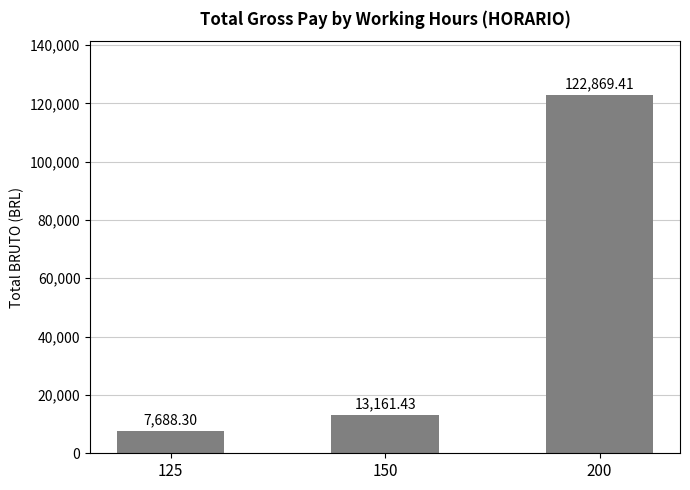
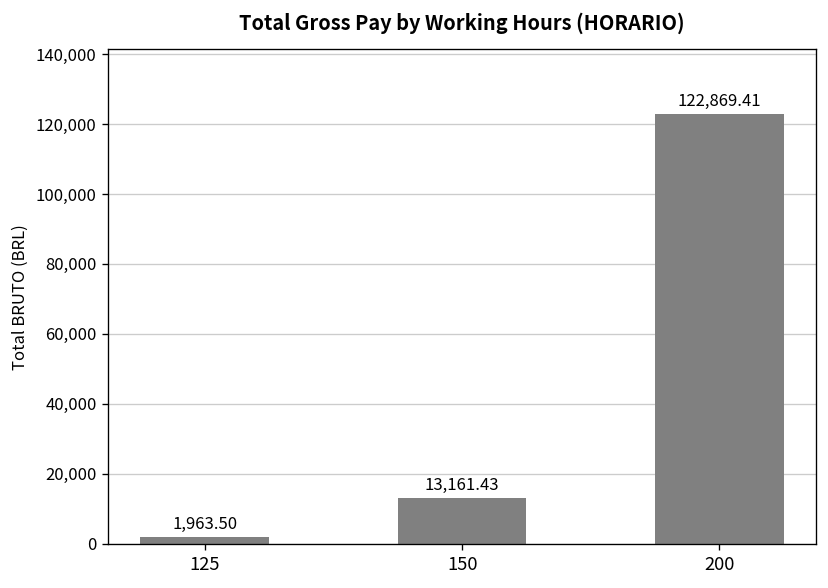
125: 7,688.30 -> 1,963.50
